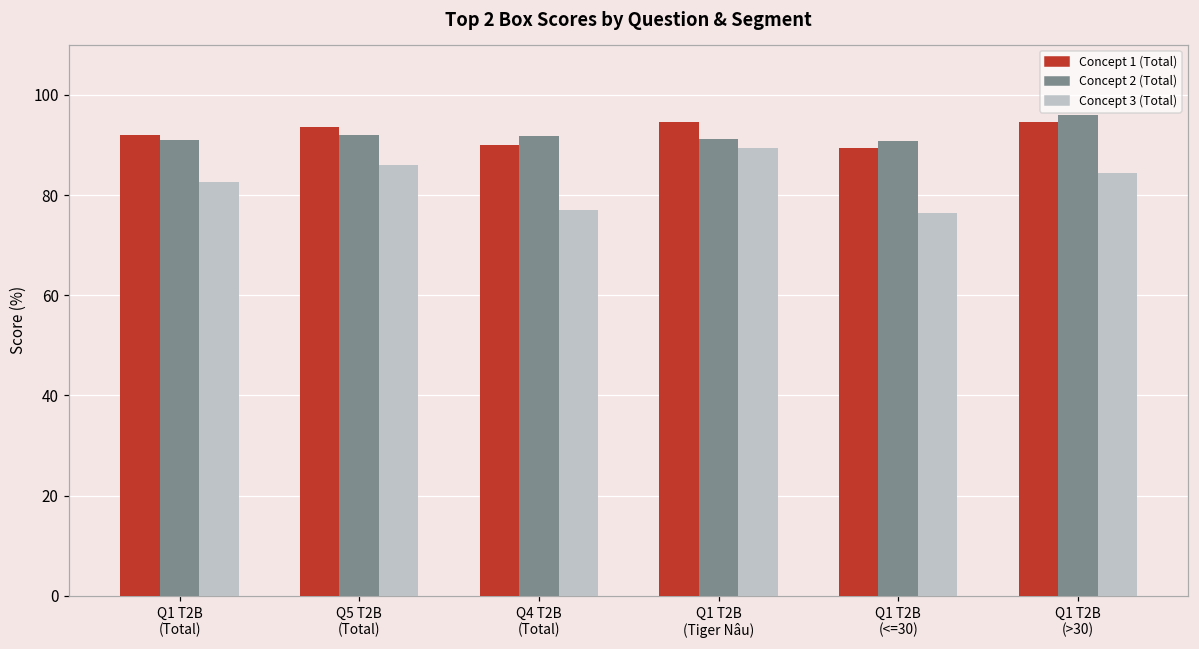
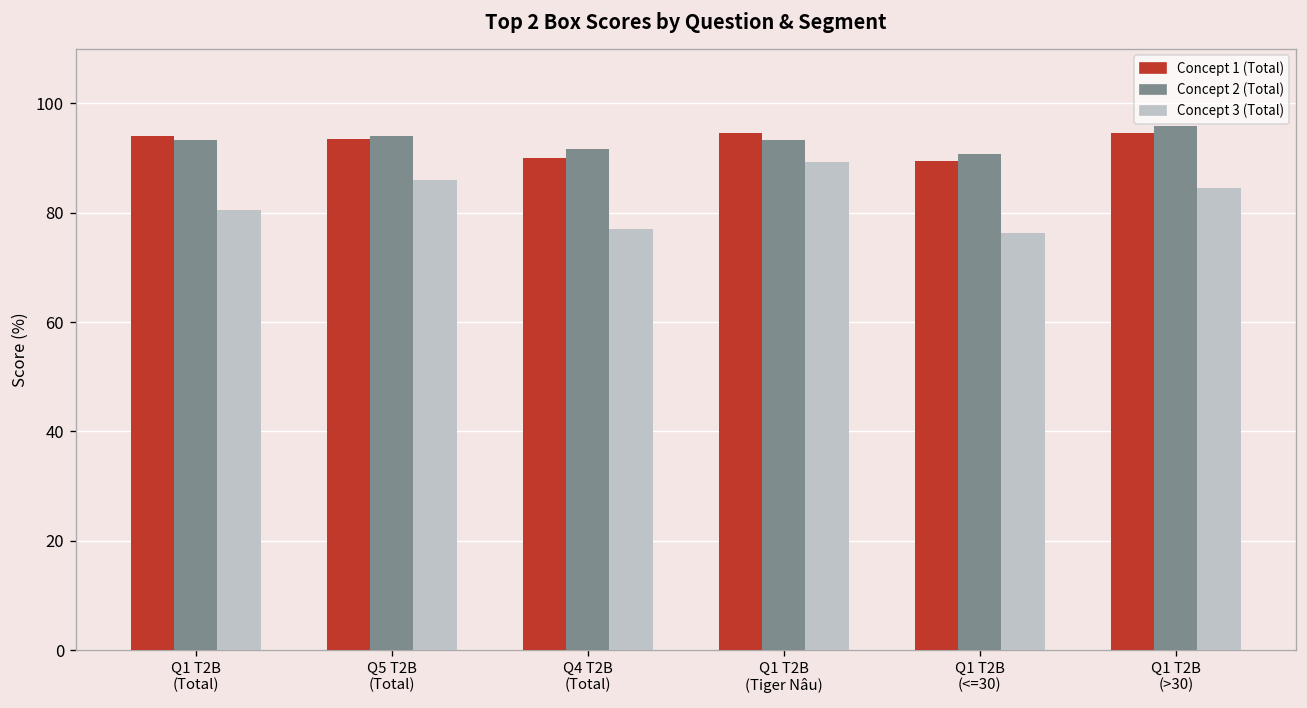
Concept 1 (Total), Q1 T2B (Total): 92 -> 94
Concept 2 (Total), Q1 T2B (Total): 91 -> 93
Concept 3 (Total), Q1 T2B (Total): 83 -> 81
Concept 2 (Total), Q5 T2B (Total): 92 -> 94
Concept 2 (Total), Q1 T2B (Tiger Nâu): 91 -> 93
